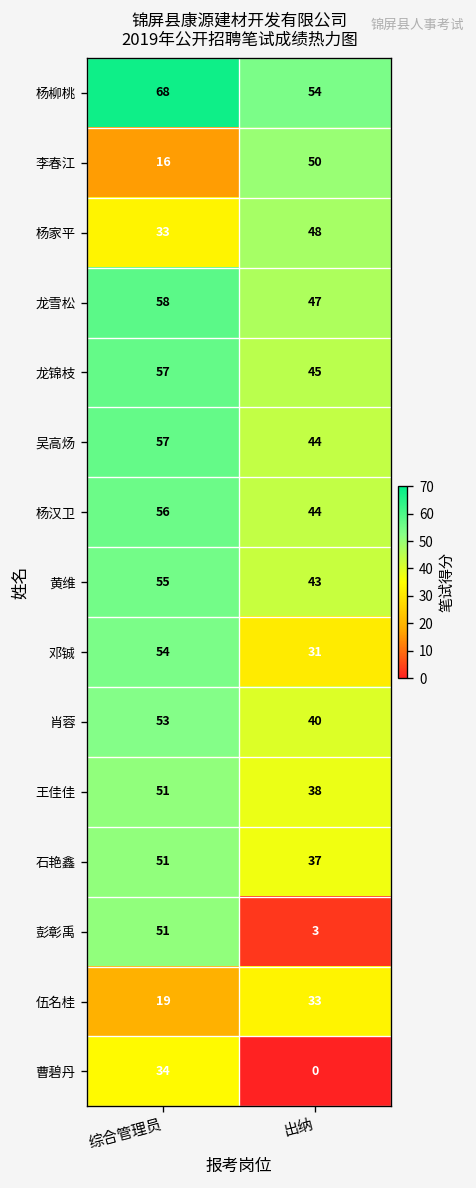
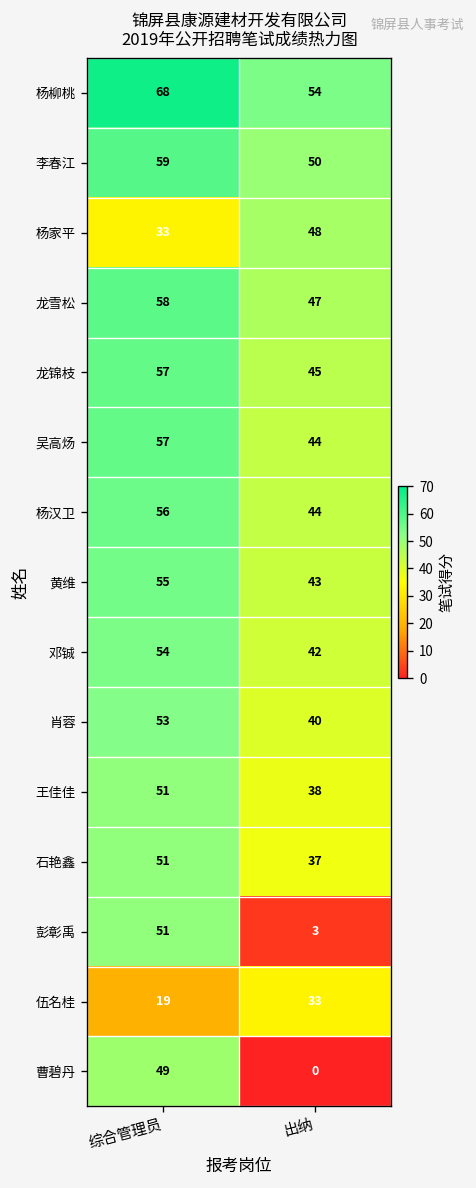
李春江, 综合管理员: 16 -> 59
邓铖, 出纳: 31 -> 42
曹碧丹, 综合管理员: 34 -> 49
